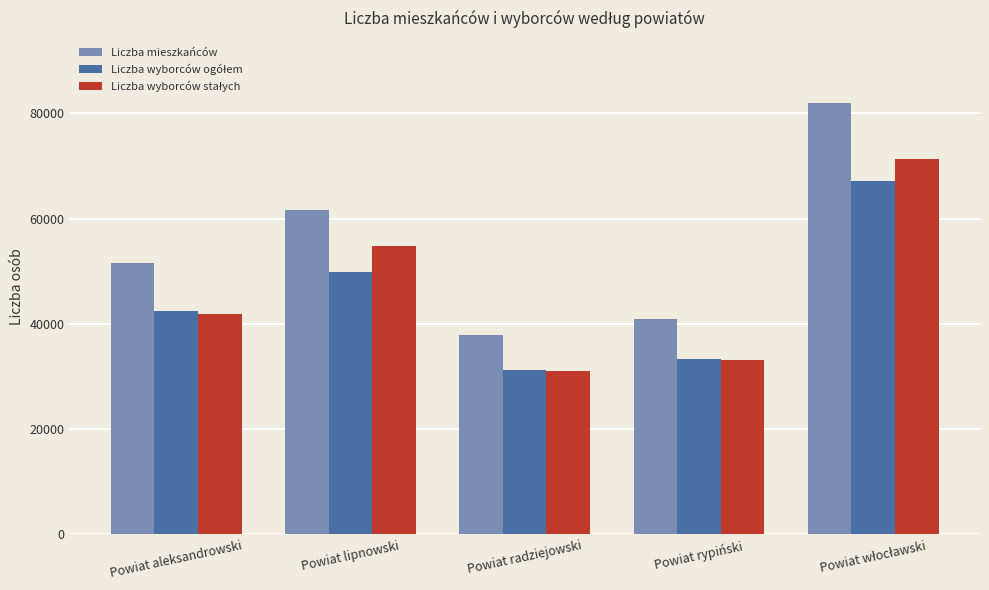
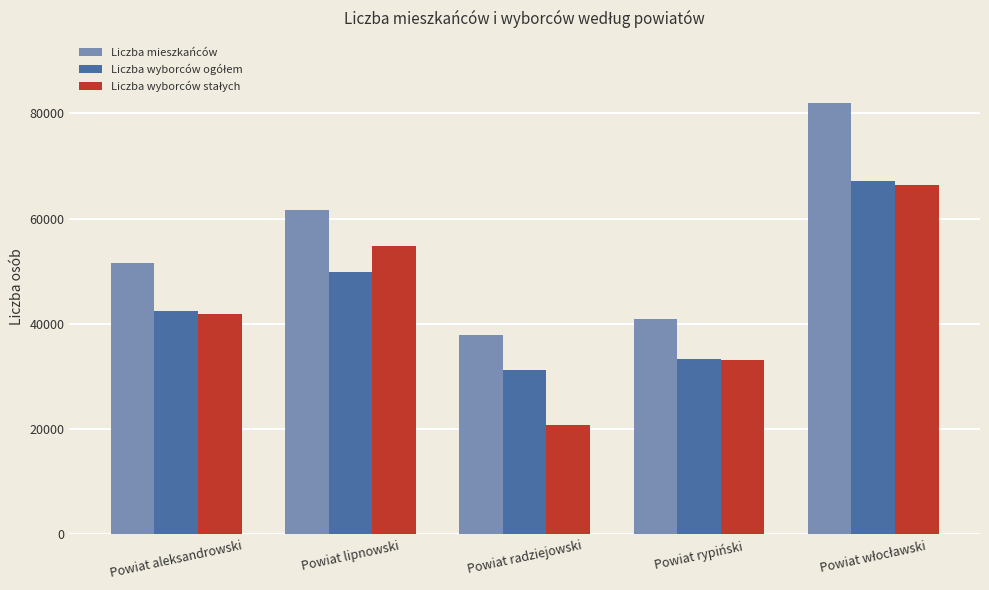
Liczba wyborców stałych, Powiat radziejowski: 31000 -> 21000
Liczba wyborców stałych, Powiat włocławski: 71000 -> 66000
